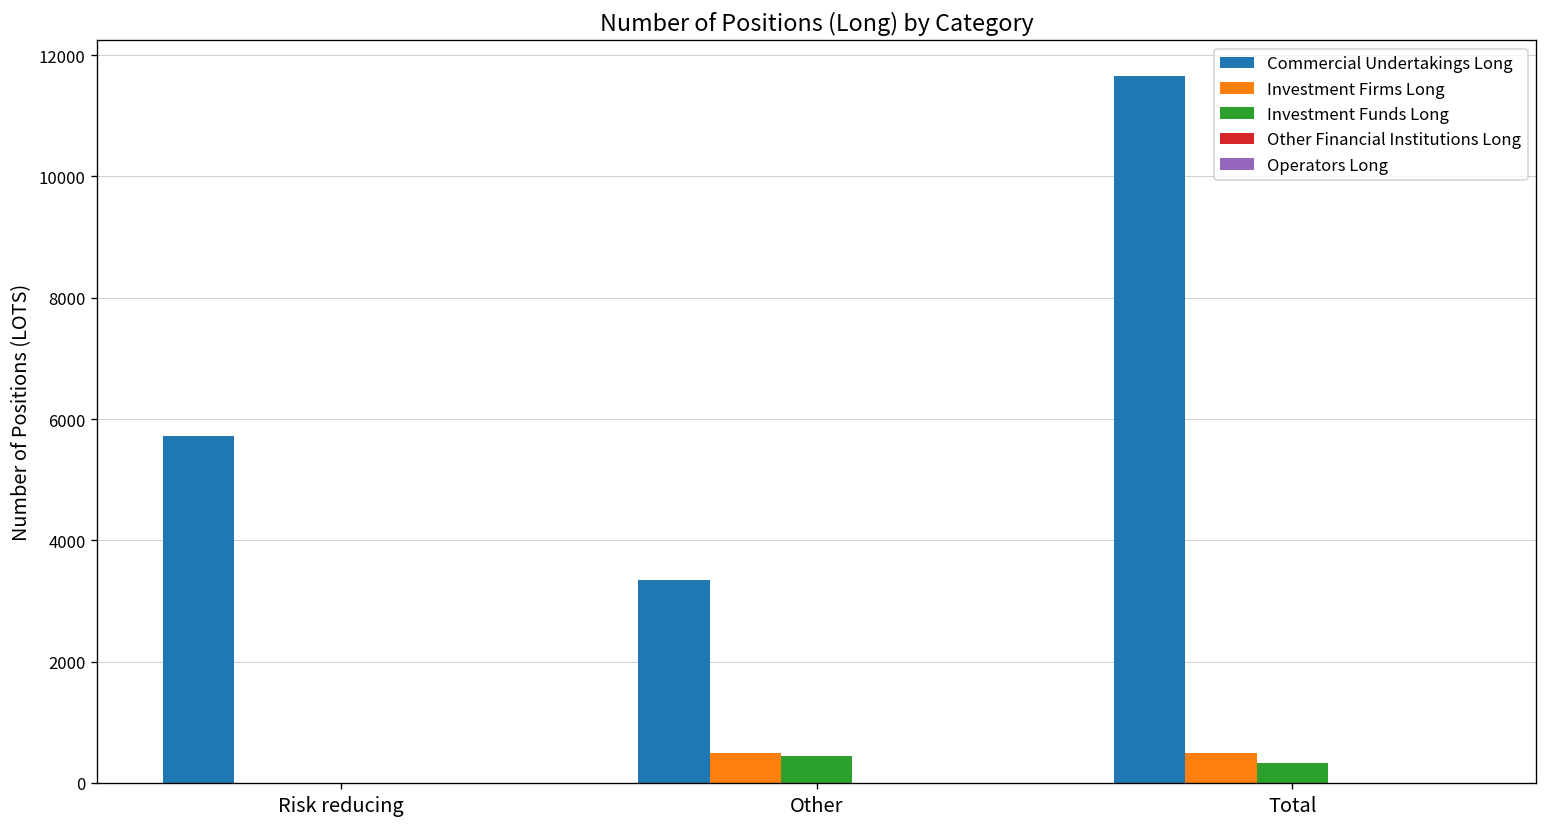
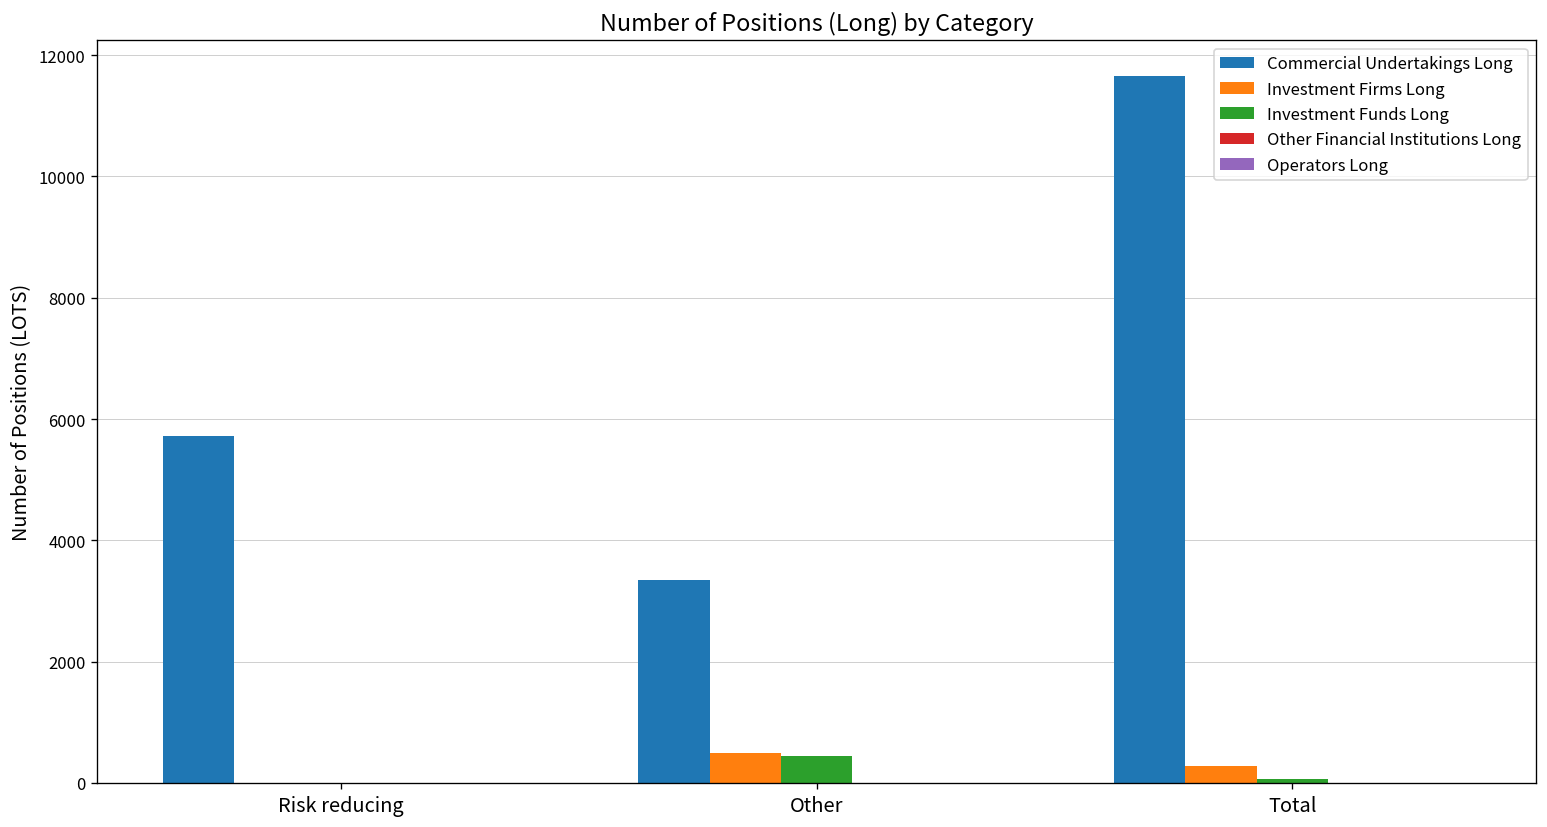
Investment Firms Long, Total: 500 -> 300
Investment Funds Long, Total: 300 -> 100
